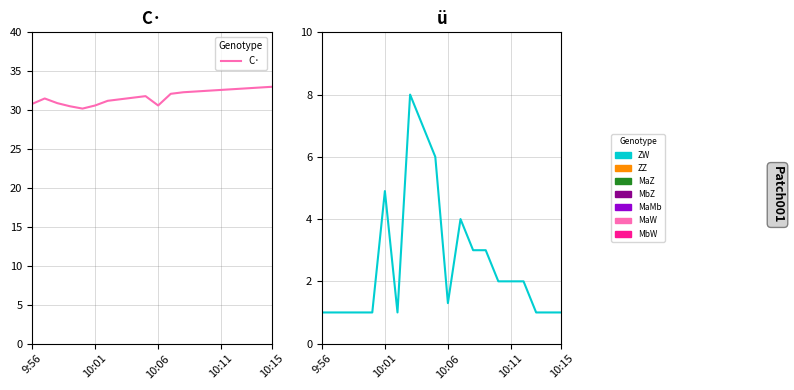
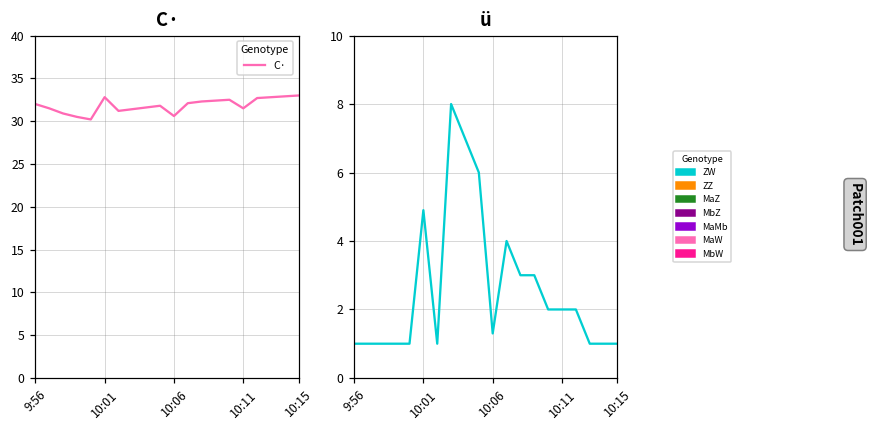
C·, 9:56: 31 -> 32
C·, 10:01: 31 -> 33
C·, 10:11: 33 -> 32
